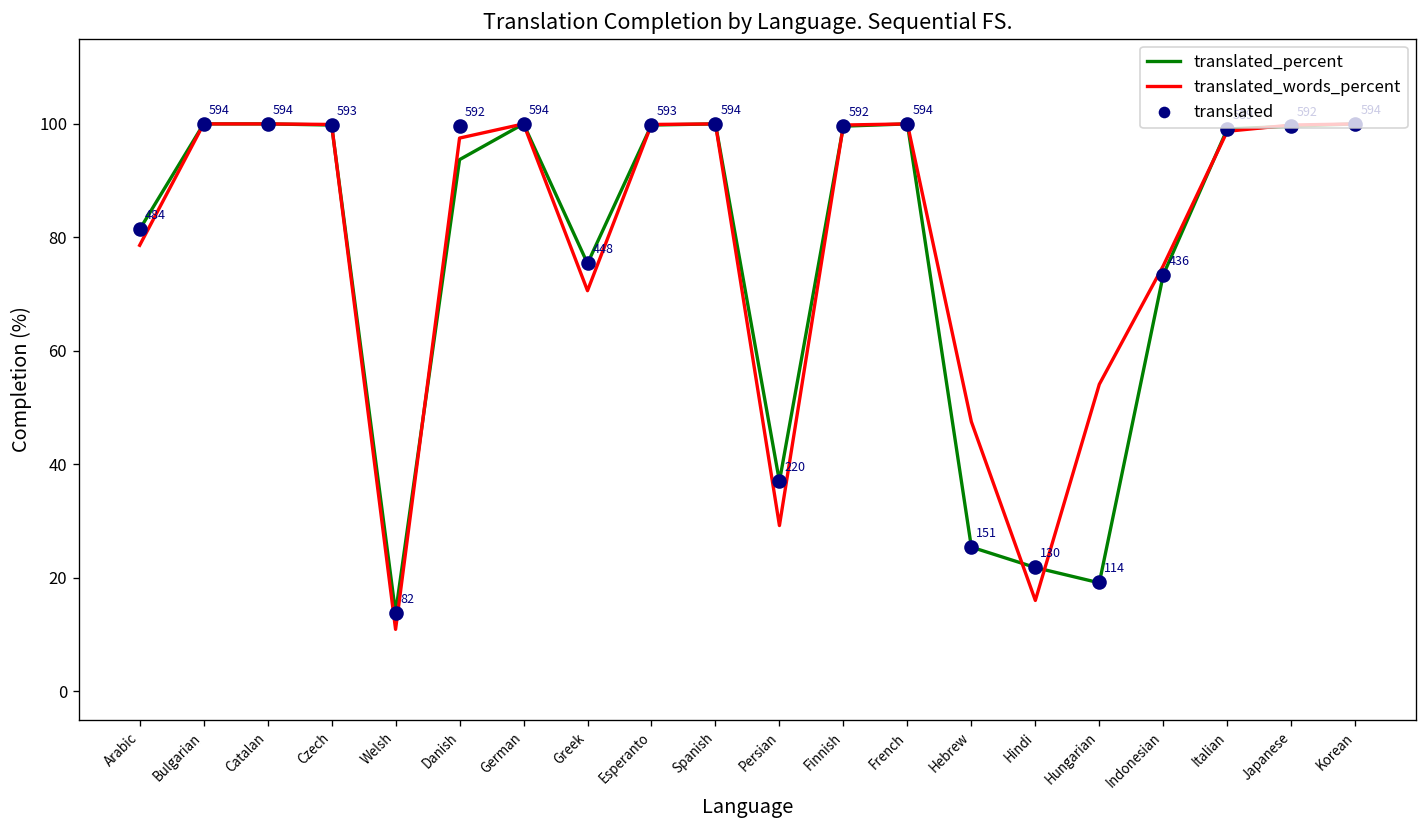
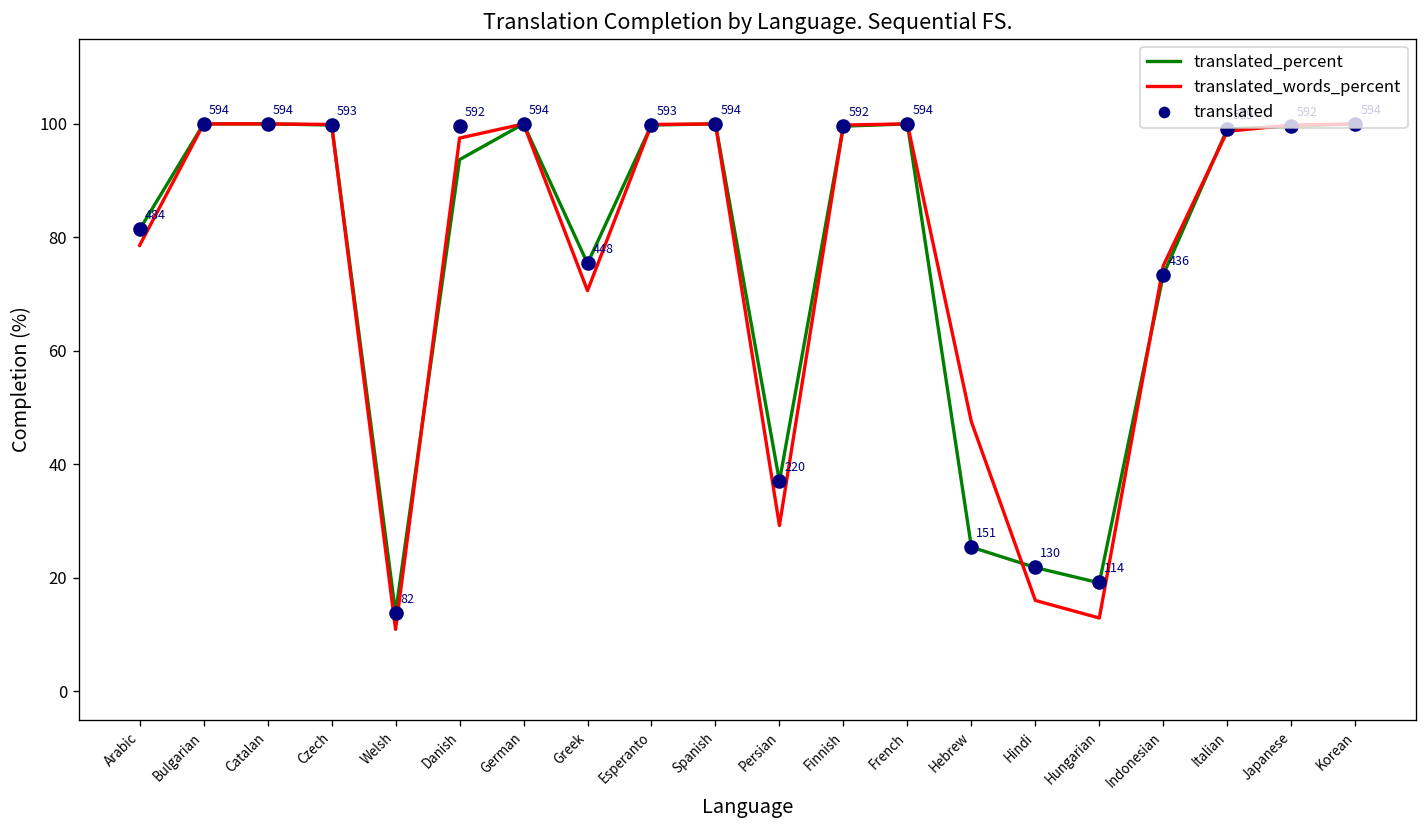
translated_words_percent, Hungarian: 54 -> 13
